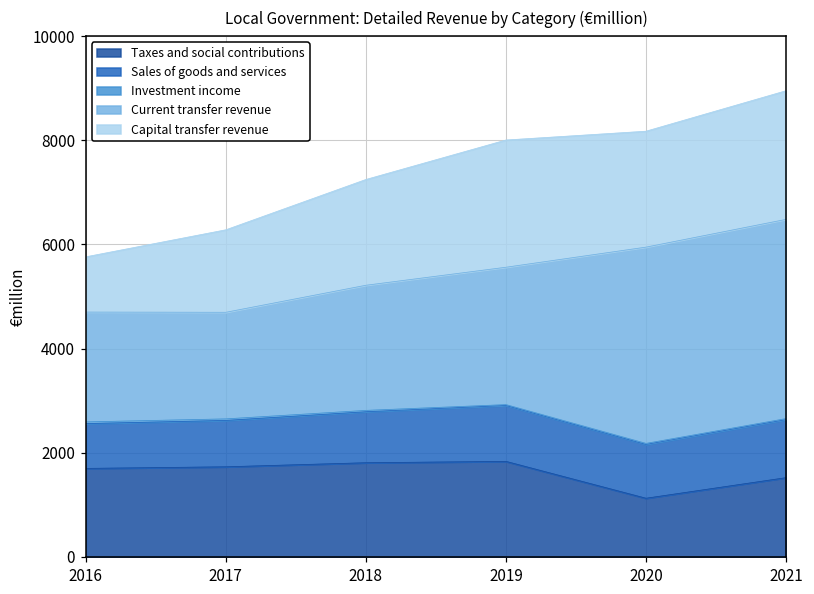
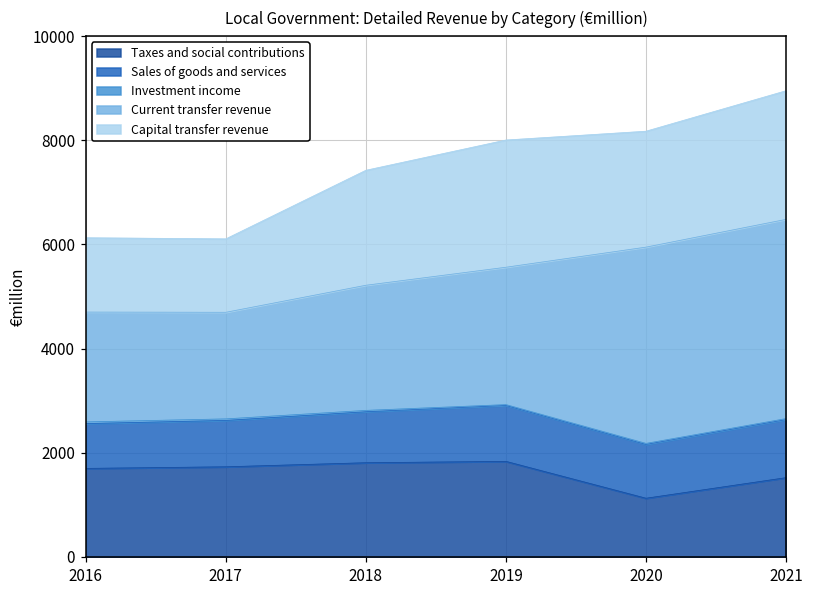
Capital transfer revenue, 2016: 1100 -> 1400
Capital transfer revenue, 2017: 1600 -> 1400
Capital transfer revenue, 2018: 2000 -> 2200
